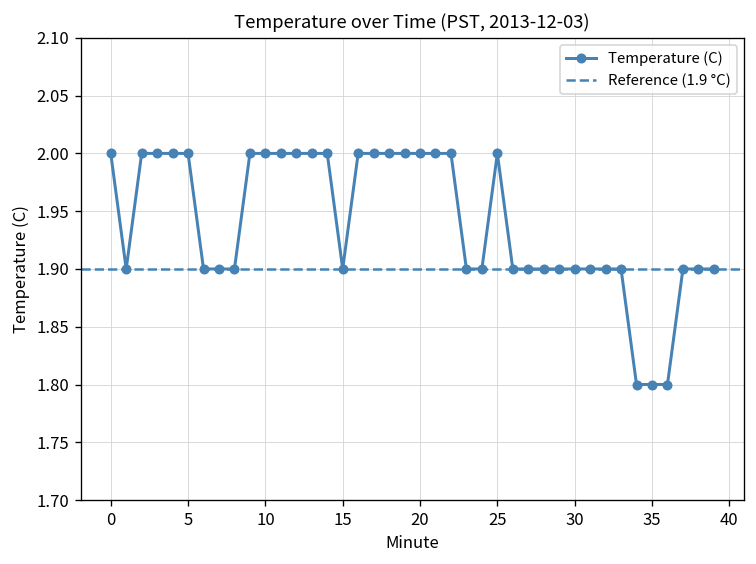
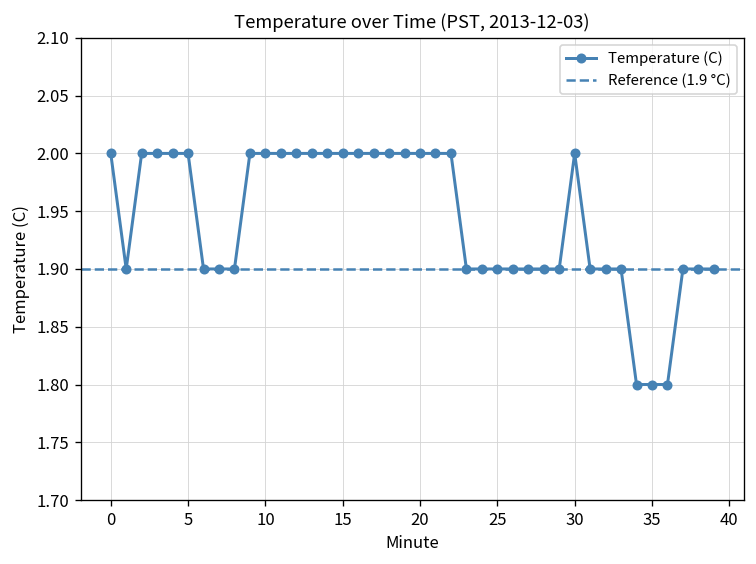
15: 1.9 -> 2.0
25: 2.0 -> 1.9
30: 1.9 -> 2.0
